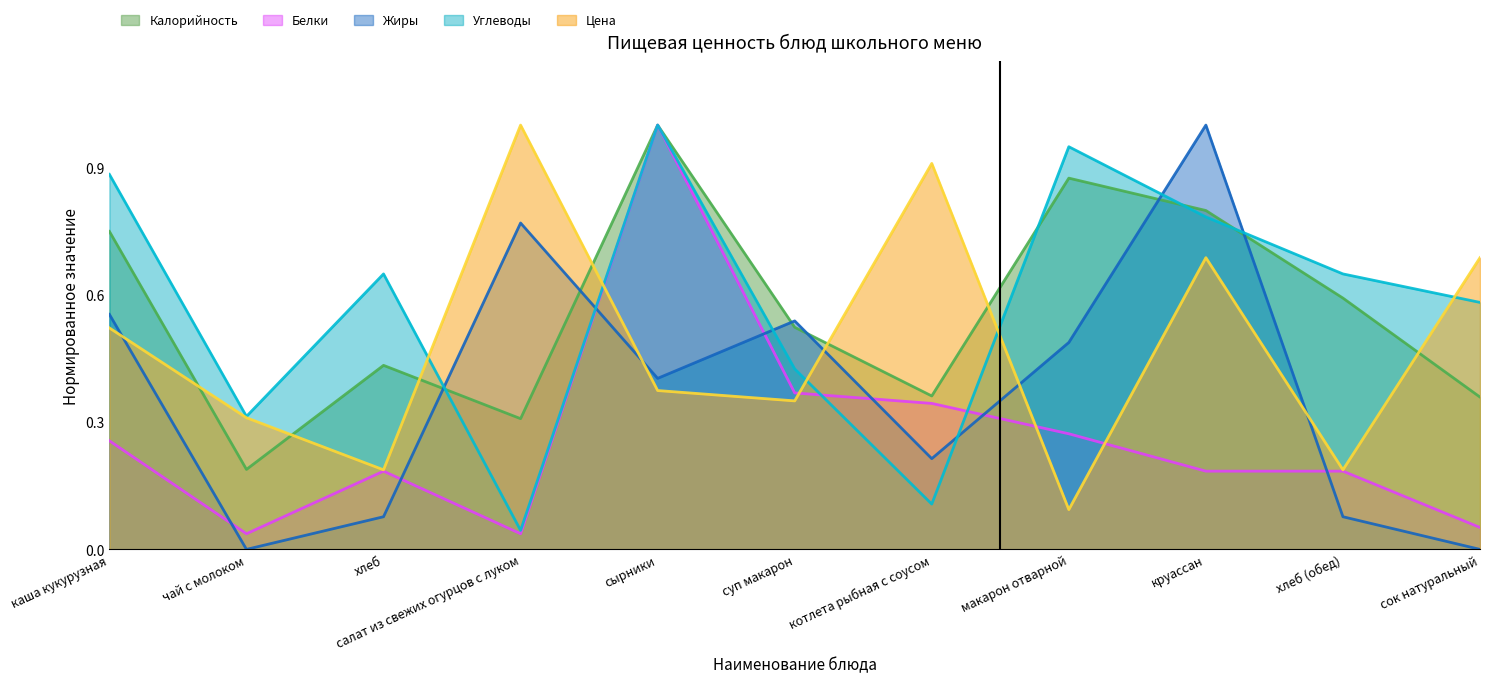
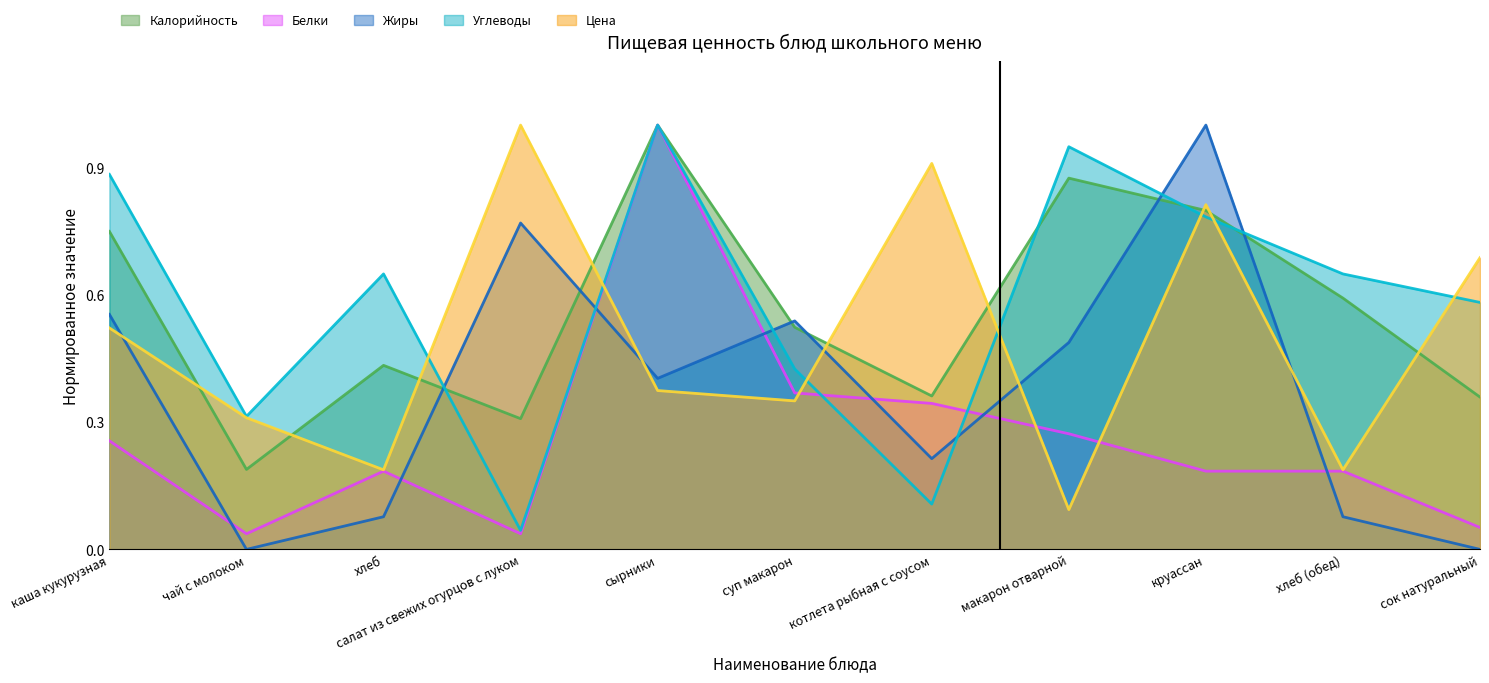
Цена, круассан: 0.69 -> 0.81
